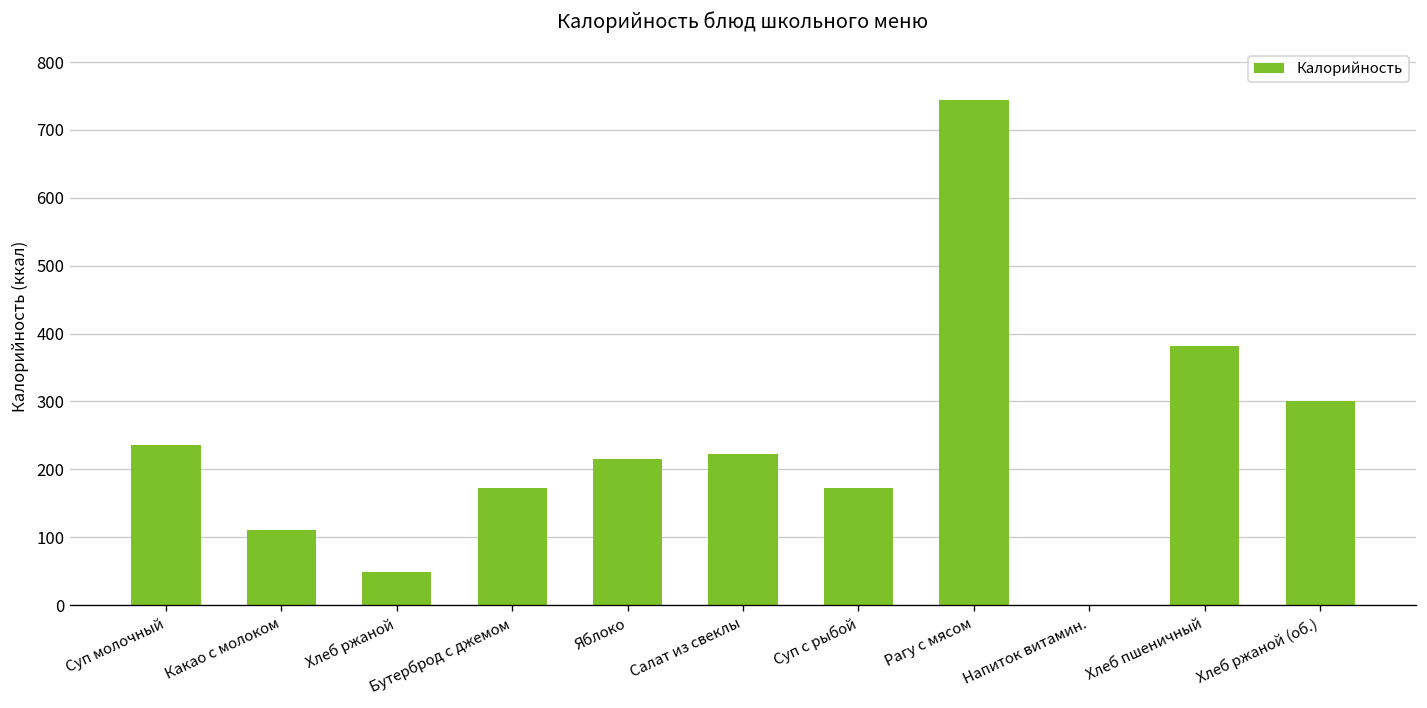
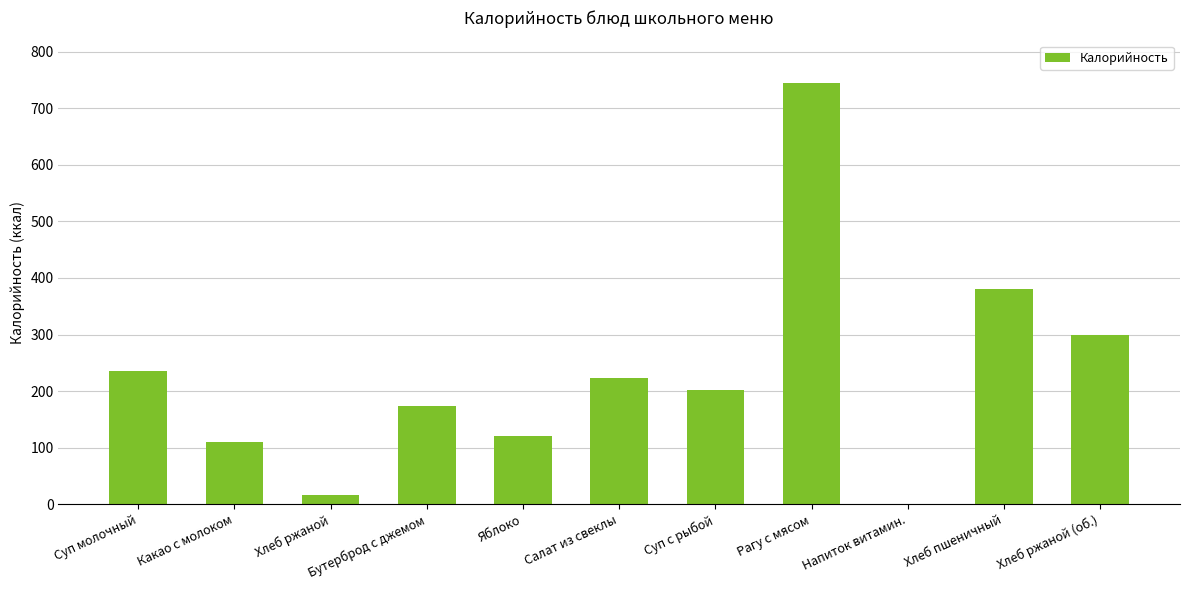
Хлеб ржаной: 50 -> 20
Яблоко: 220 -> 120
Суп с рыбой: 170 -> 200
